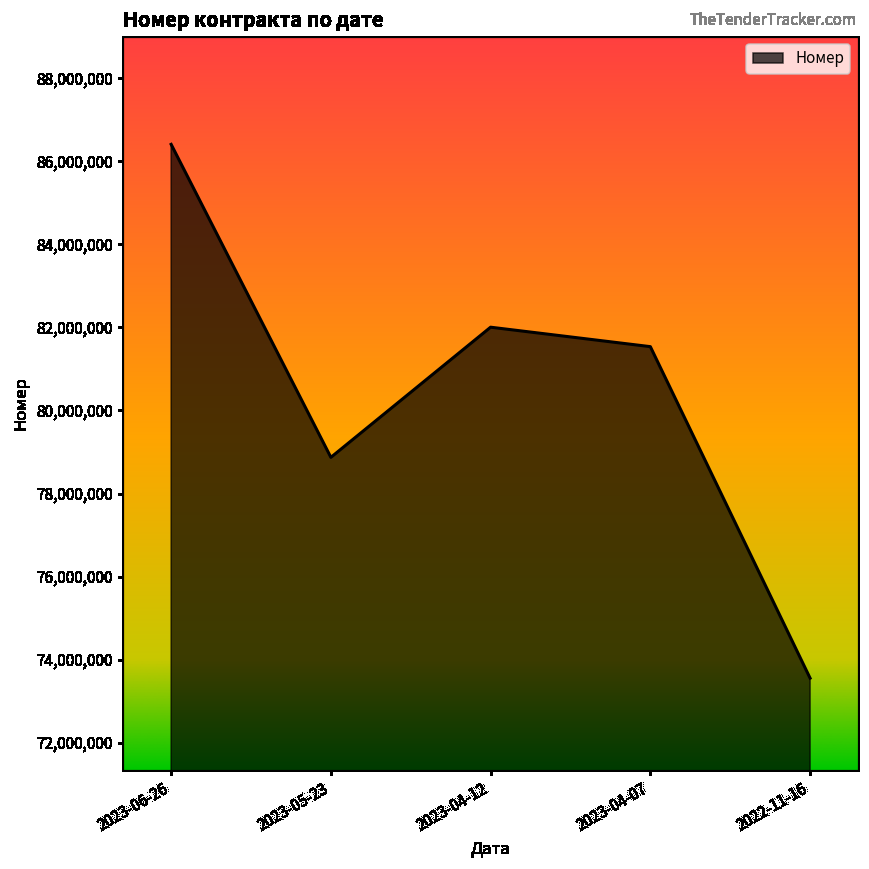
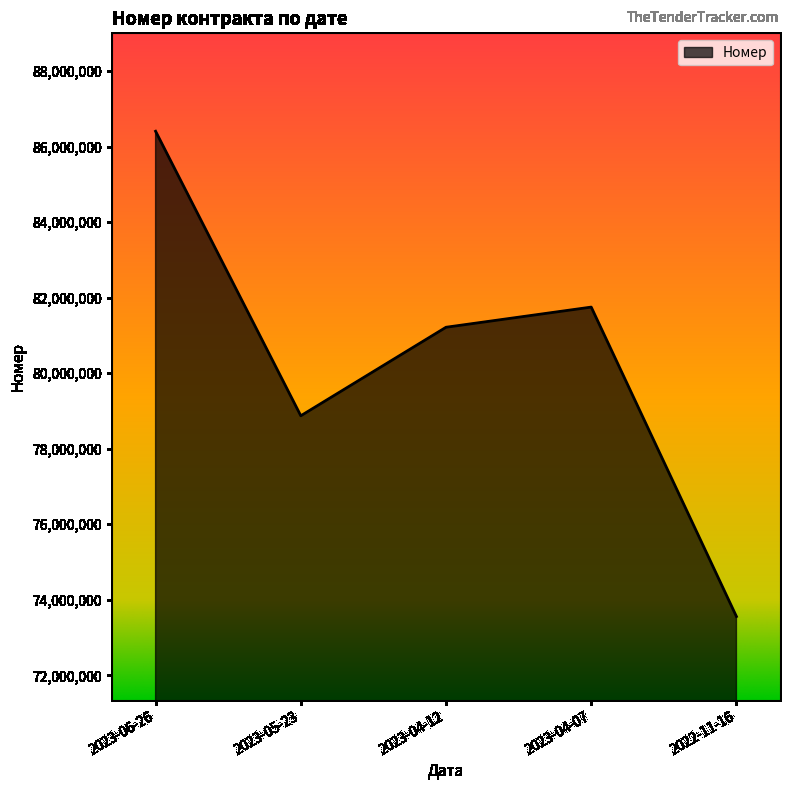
2023-04-12: 82,000,000 -> 81,200,000
2023-04-07: 81,500,000 -> 81,700,000
